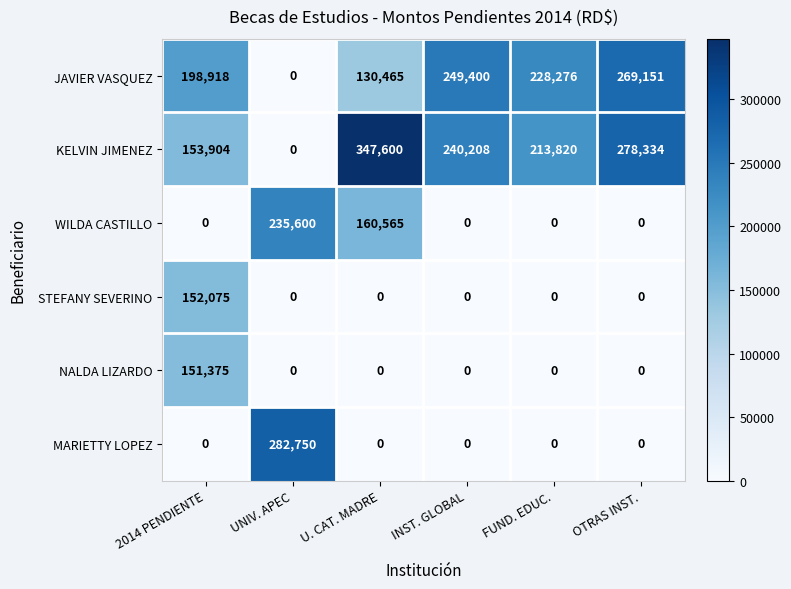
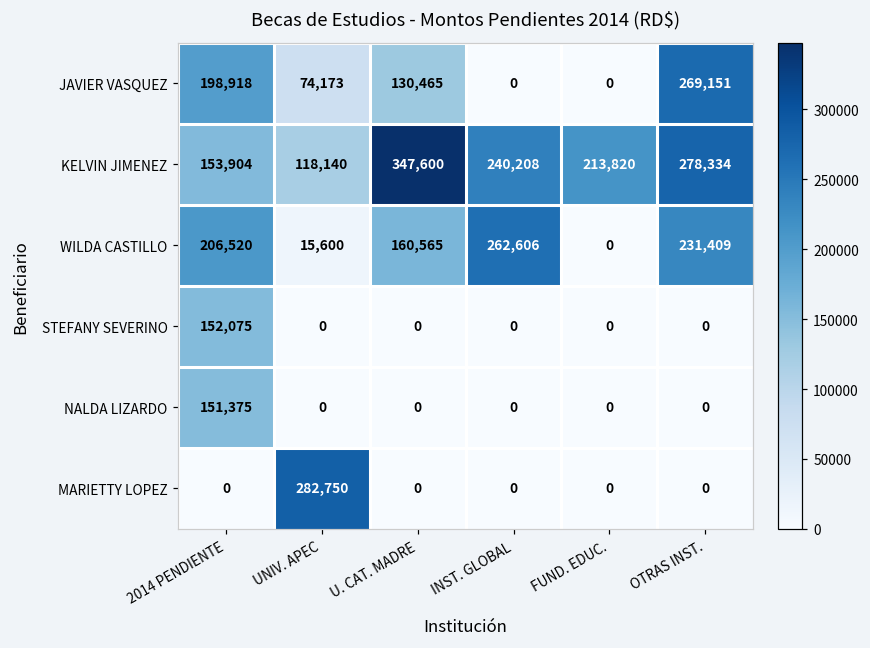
JAVIER VASQUEZ, UNIV. APEC: 0 -> 74,173
JAVIER VASQUEZ, INST. GLOBAL: 249,400 -> 0
JAVIER VASQUEZ, FUND. EDUC.: 228,276 -> 0
KELVIN JIMENEZ, UNIV. APEC: 0 -> 118,140
WILDA CASTILLO, 2014 PENDIENTE: 0 -> 206,520
WILDA CASTILLO, UNIV. APEC: 235,600 -> 15,600
WILDA CASTILLO, INST. GLOBAL: 0 -> 262,606
WILDA CASTILLO, OTRAS INST.: 0 -> 231,409
